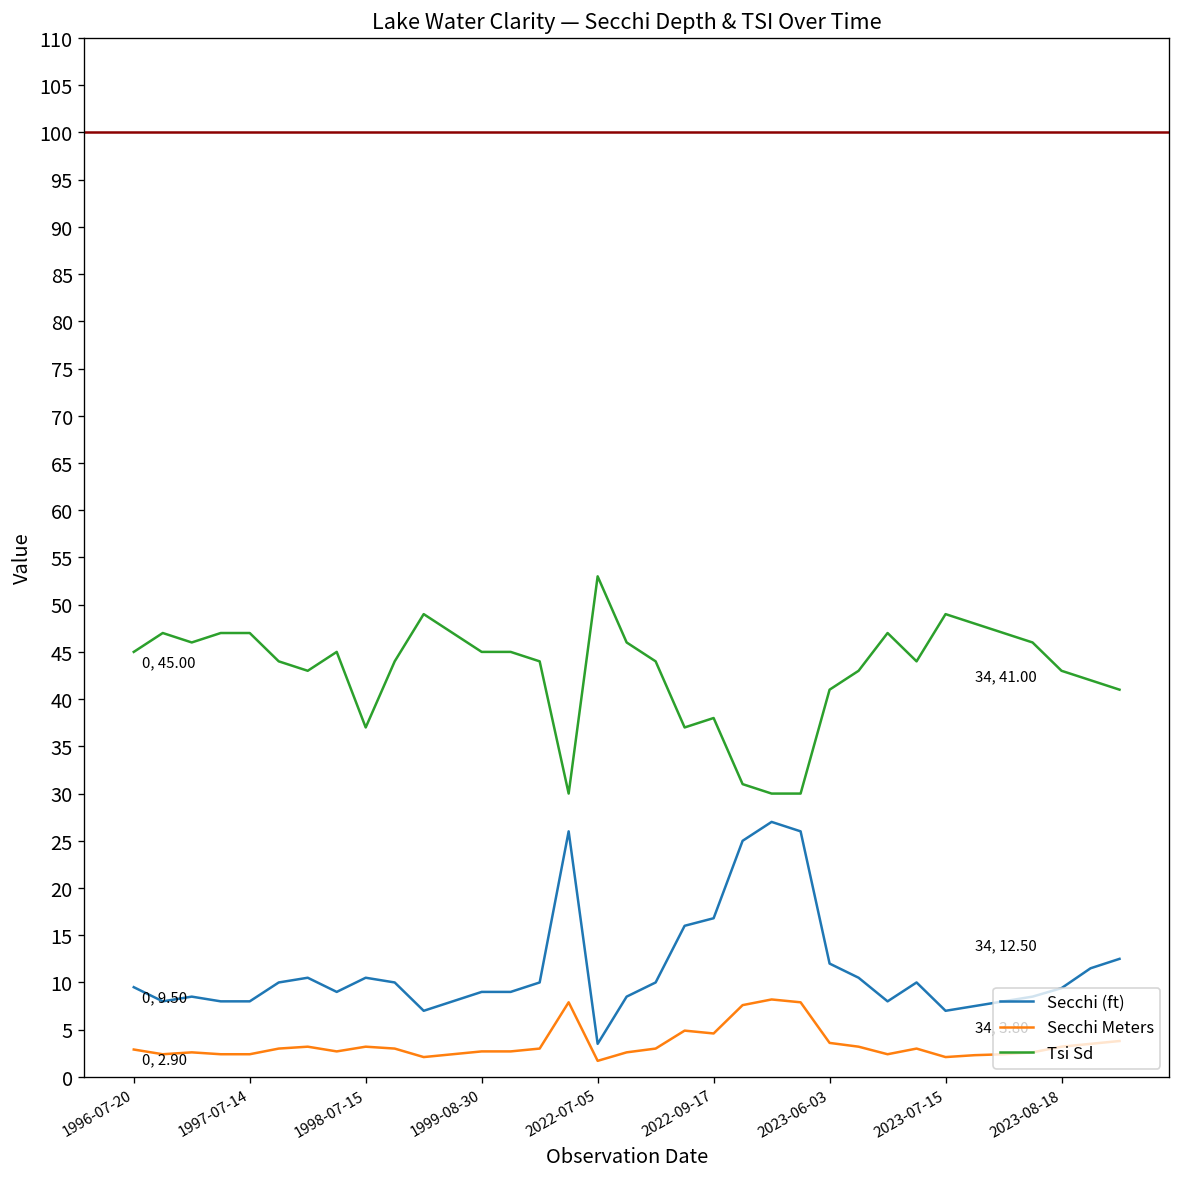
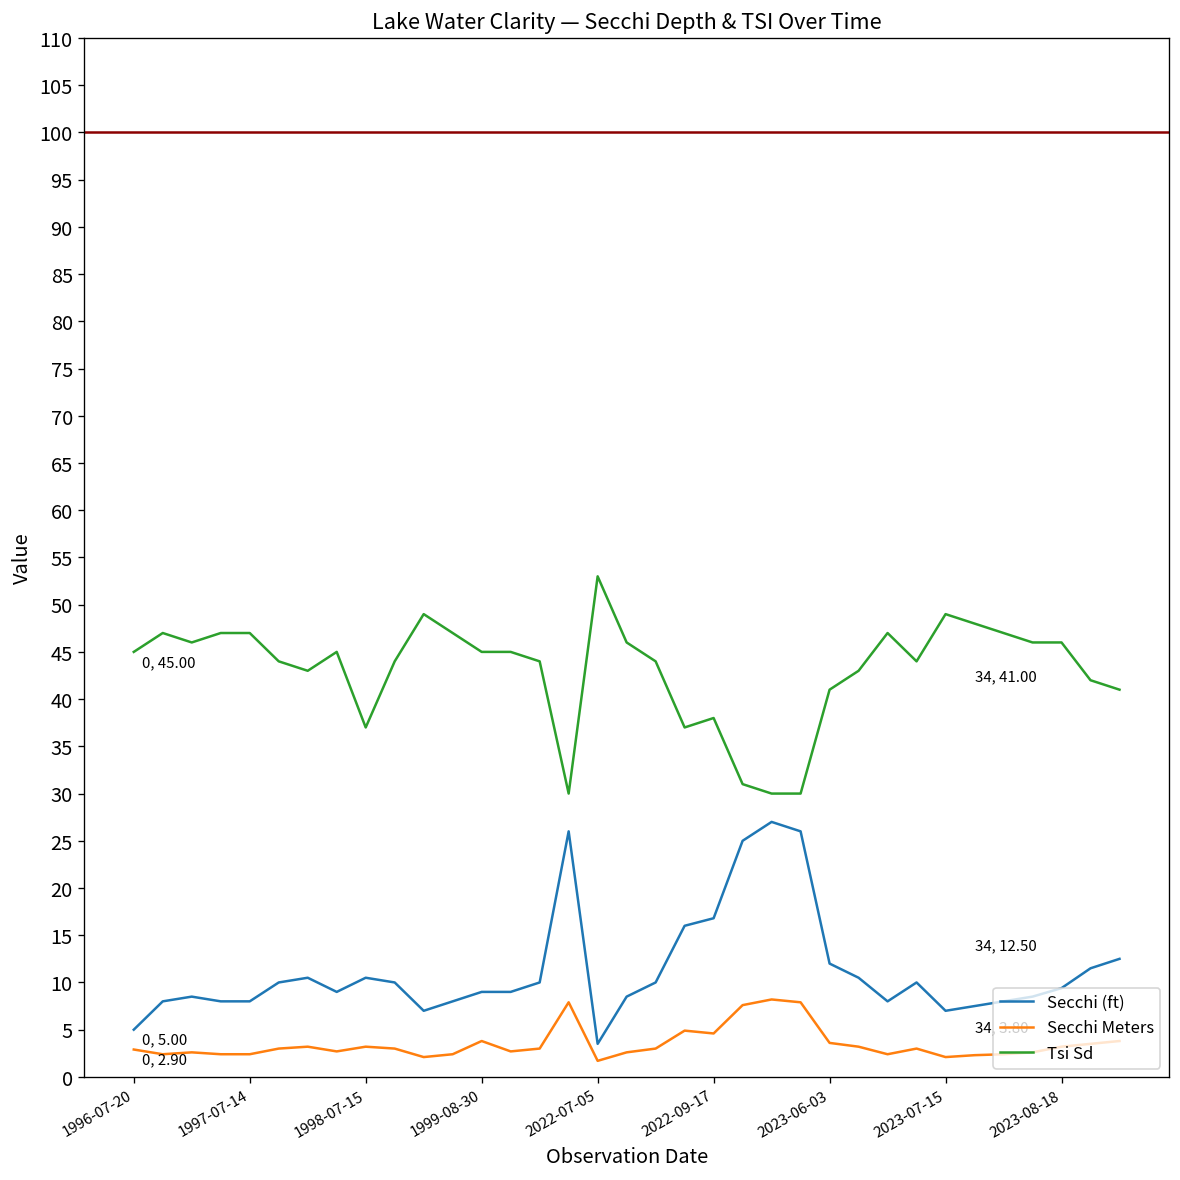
Secchi (ft), 1996-07-20: 9.50 -> 5.00
Secchi Meters, 1999-08-30: 3 -> 4
Tsi Sd, 2023-08-18: 43 -> 46
